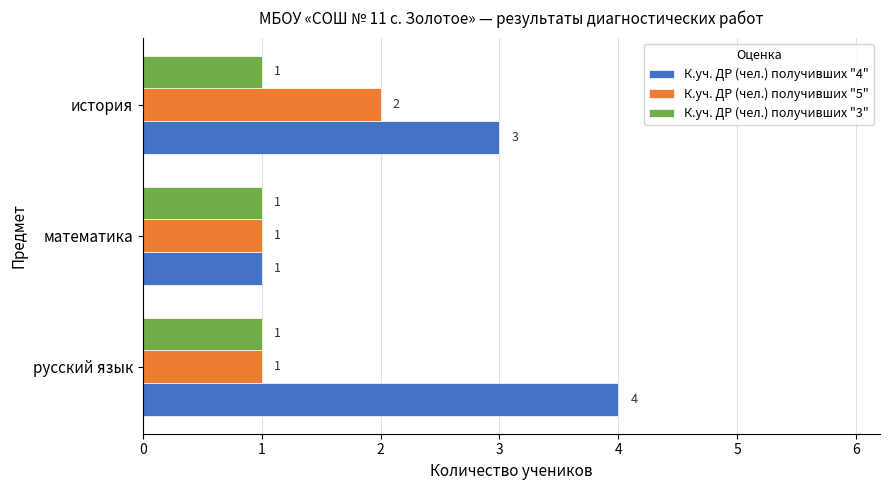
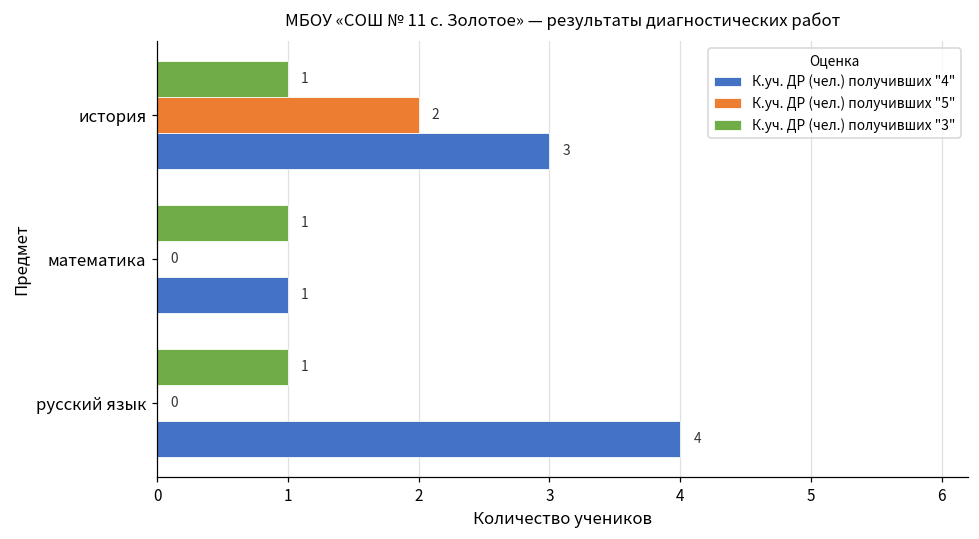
К.уч. ДР (чел.) получивших "5", математика: 1 -> 0
К.уч. ДР (чел.) получивших "5", русский язык: 1 -> 0
